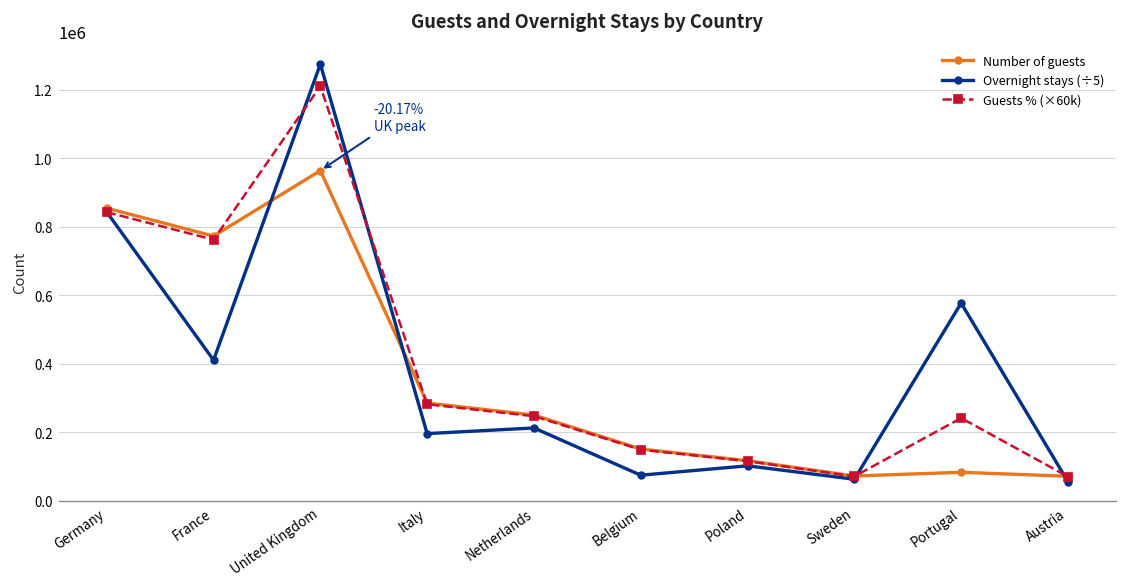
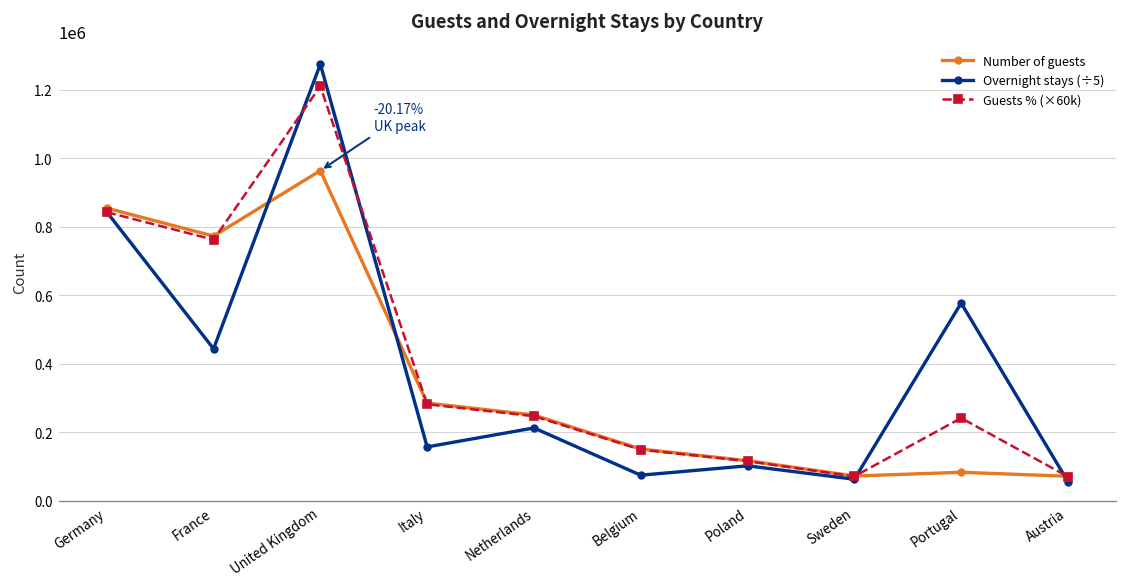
Overnight stays (÷5), France: 410000 -> 440000
Overnight stays (÷5), Italy: 200000 -> 160000
